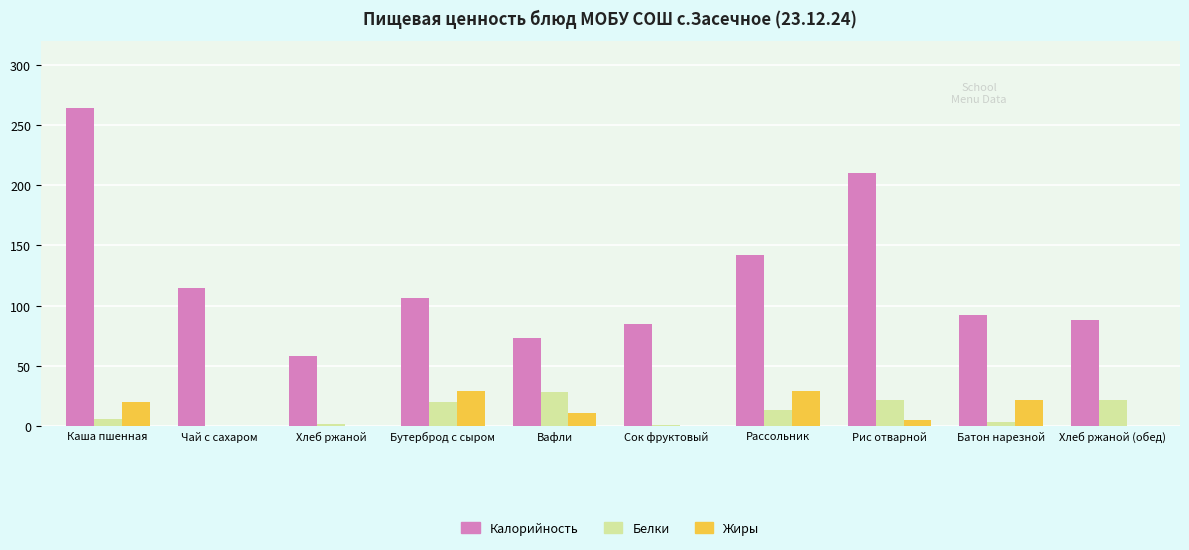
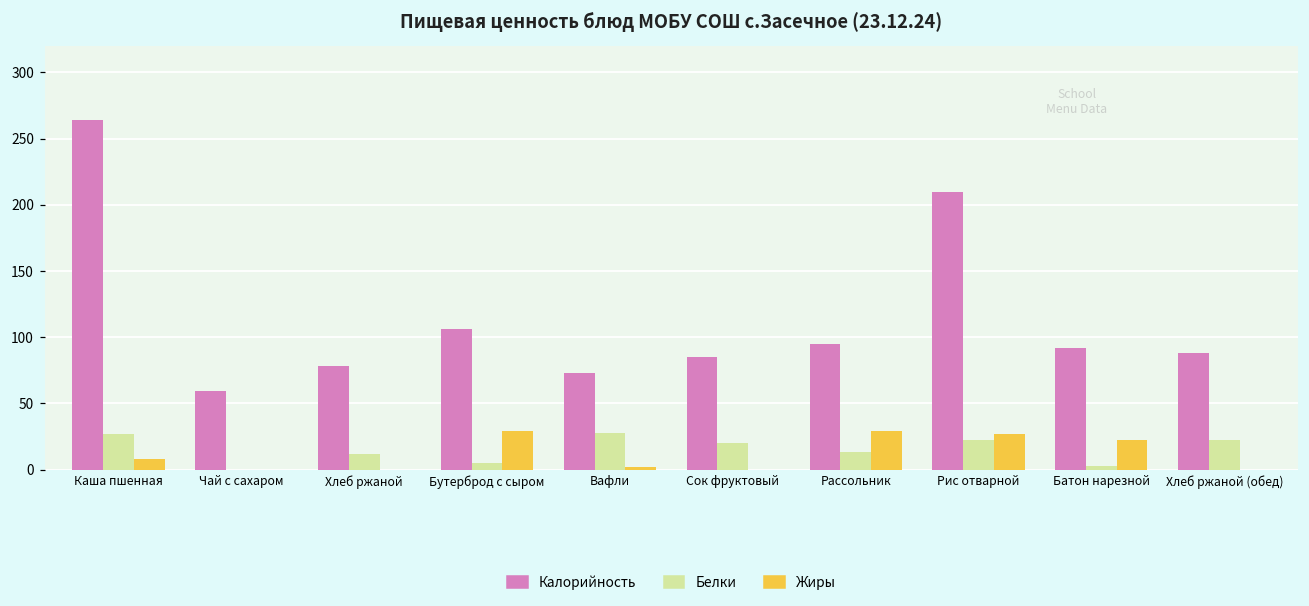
Белки, Каша пшенная: 6 -> 27
Жиры, Каша пшенная: 20 -> 8
Калорийность, Чай с сахаром: 115 -> 59
Калорийность, Хлеб ржаной: 58 -> 78
Белки, Хлеб ржаной: 2 -> 12
Белки, Бутерброд с сыром: 20 -> 5
Жиры, Вафли: 11 -> 2
Белки, Сок фруктовый: 1 -> 20
Калорийность, Рассольник: 142 -> 95
Жиры, Рис отварной: 5 -> 27
